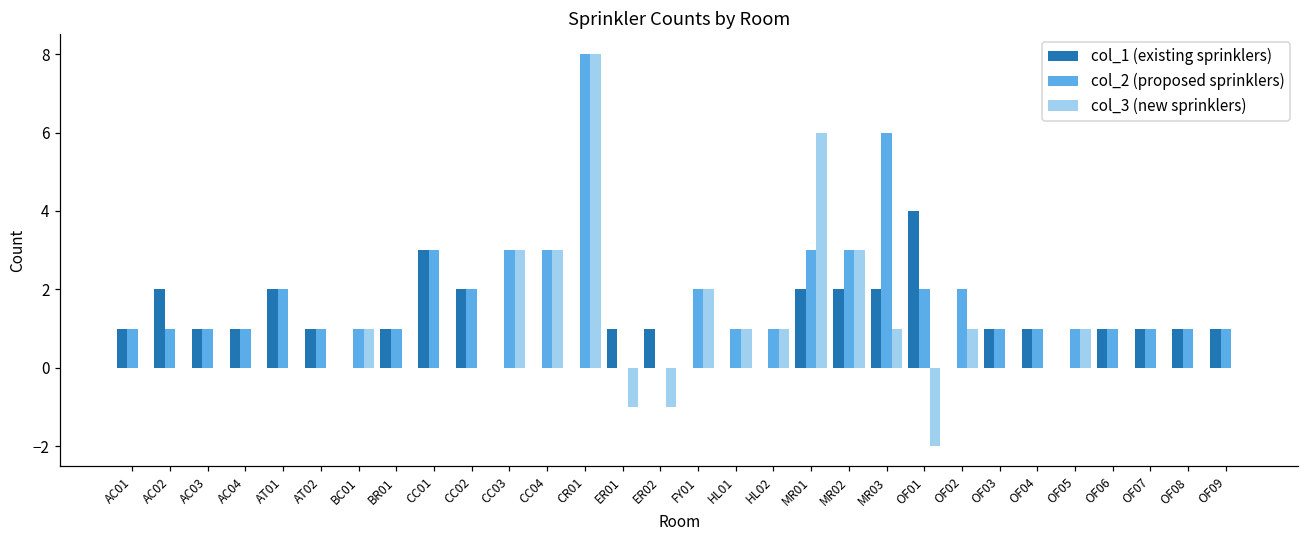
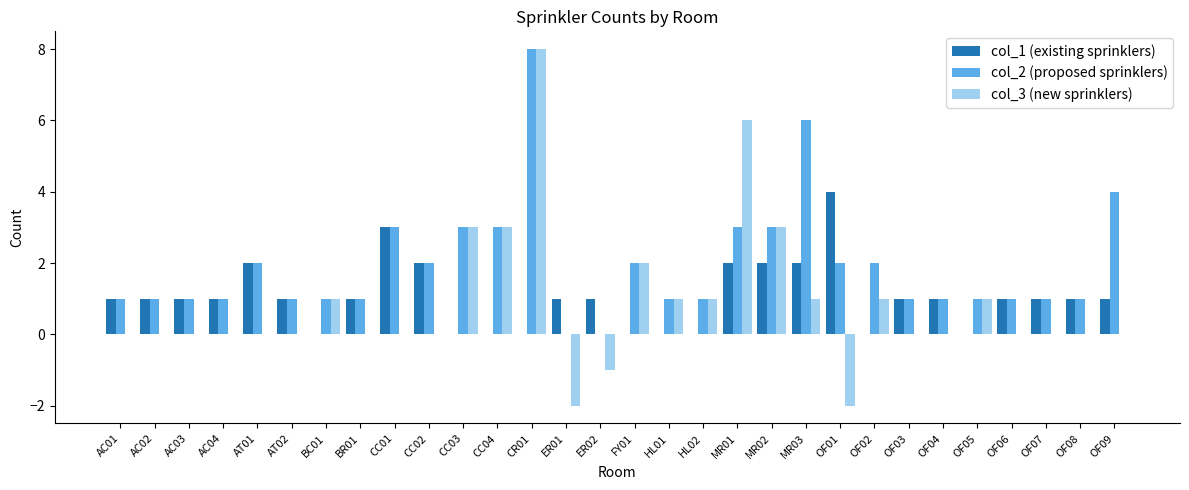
col_1 (existing sprinklers), AC02: 2 -> 1
col_3 (new sprinklers), ER01: -1 -> -2
col_2 (proposed sprinklers), OF09: 1 -> 4
